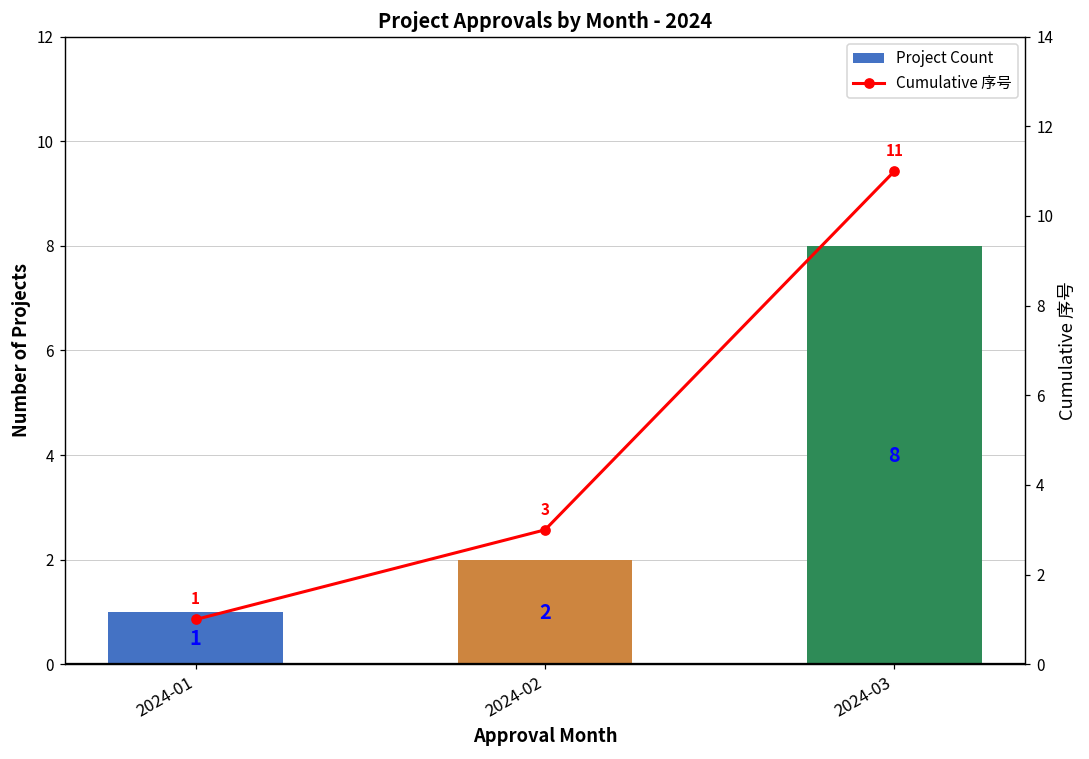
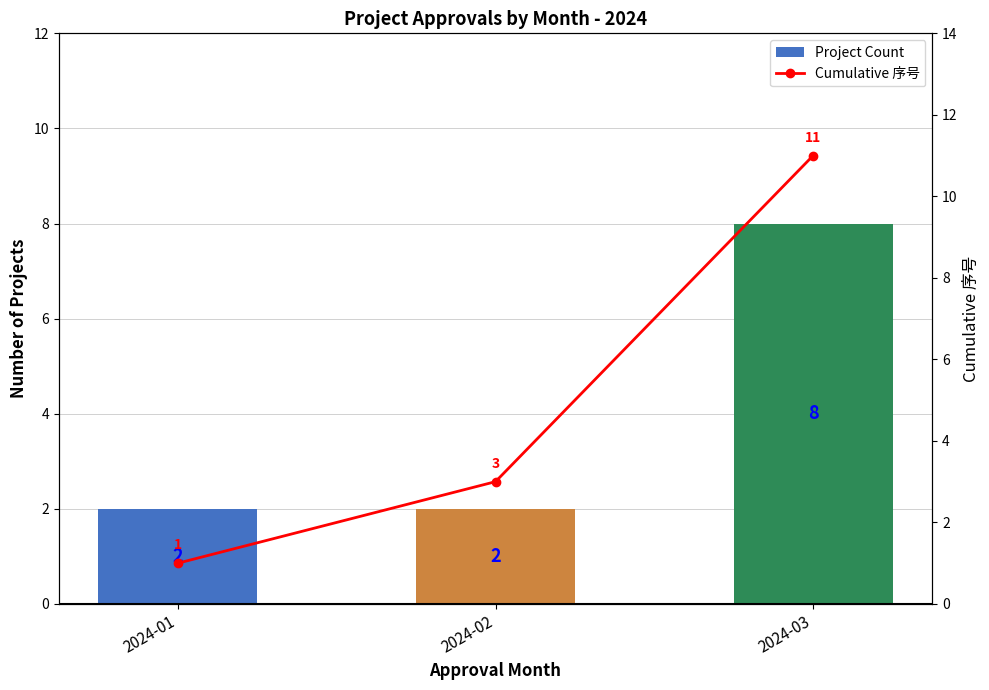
Project Count, 2024-01: 1 -> 2
